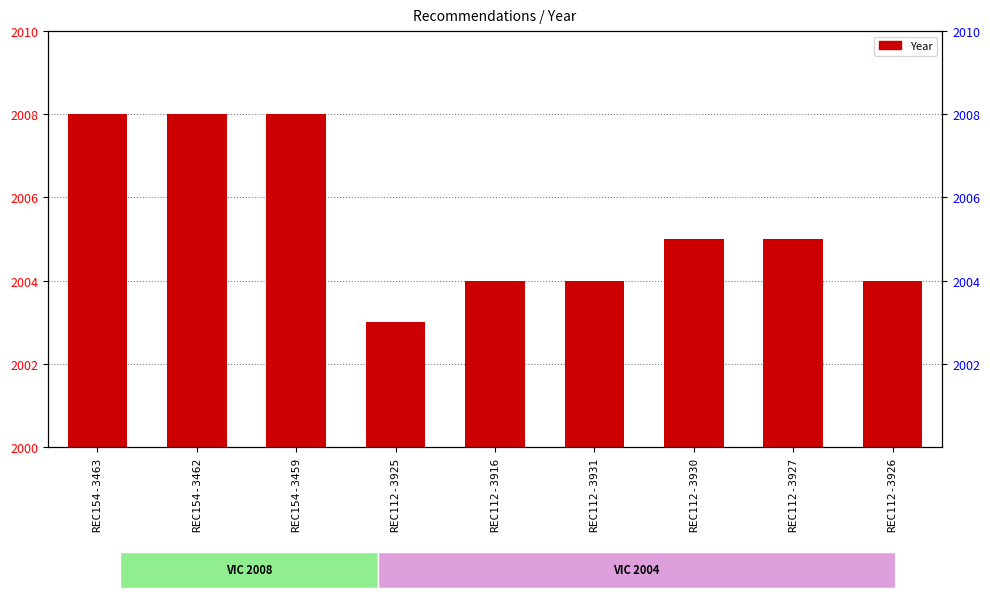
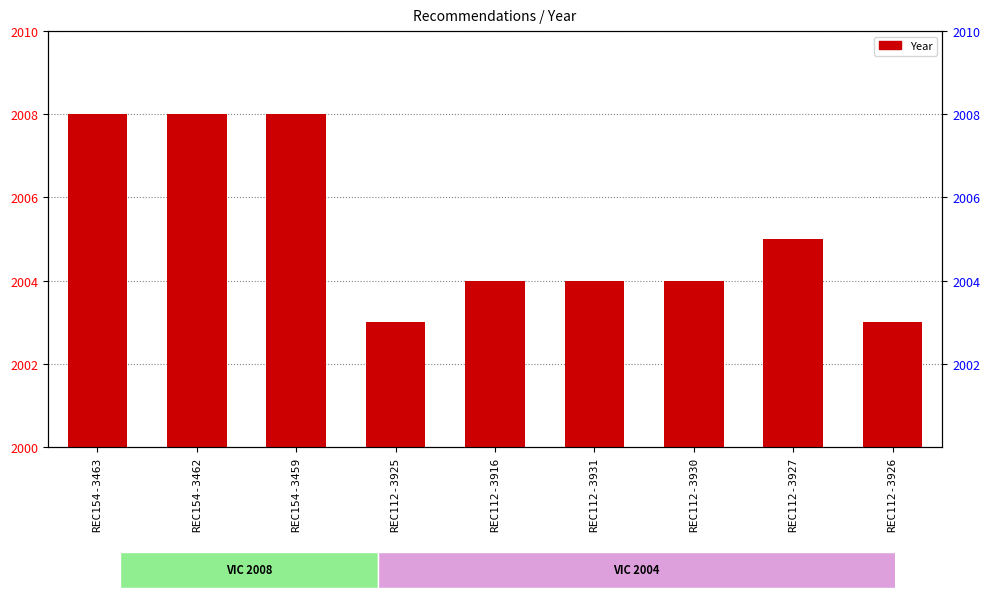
REC112-3930: 2005 -> 2004
REC112-3926: 2004 -> 2003
